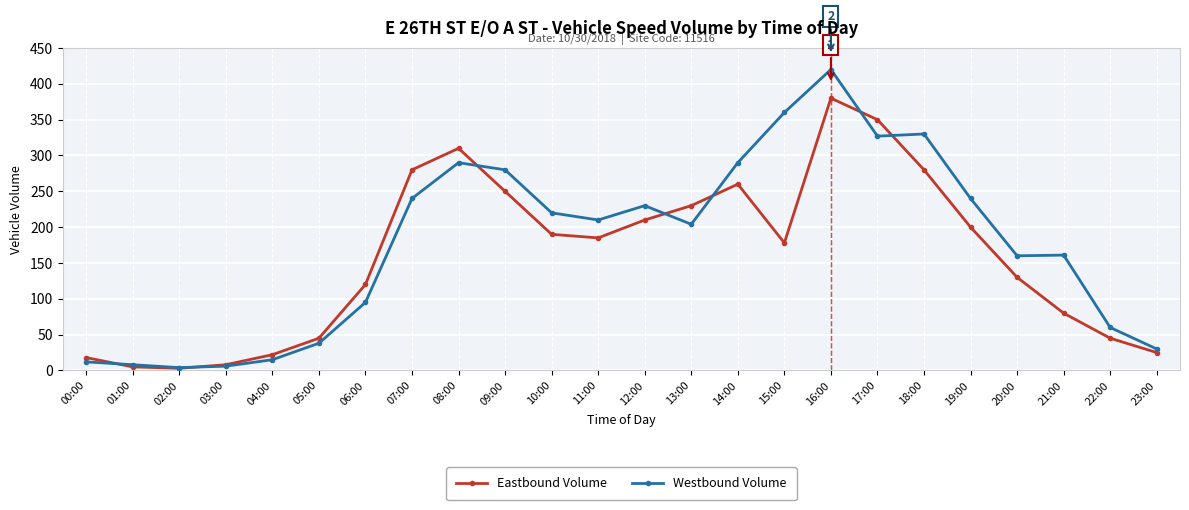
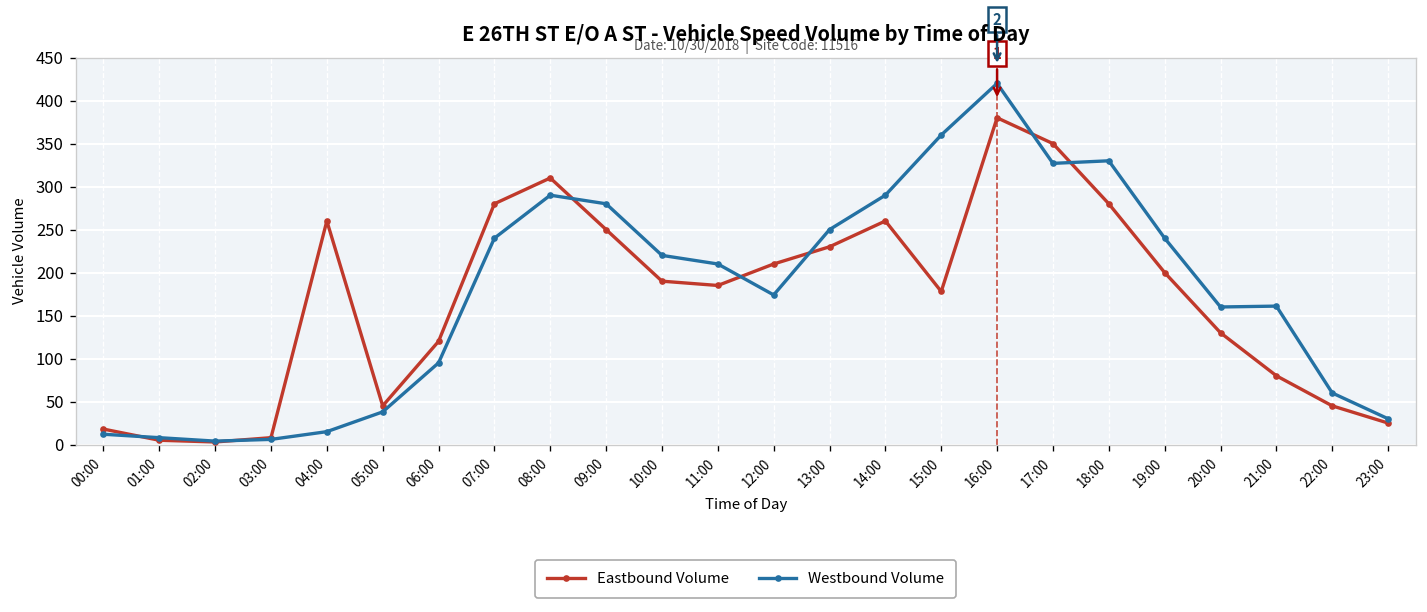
Eastbound Volume, 04:00: 20 -> 260
Westbound Volume, 12:00: 230 -> 170
Westbound Volume, 13:00: 200 -> 250
